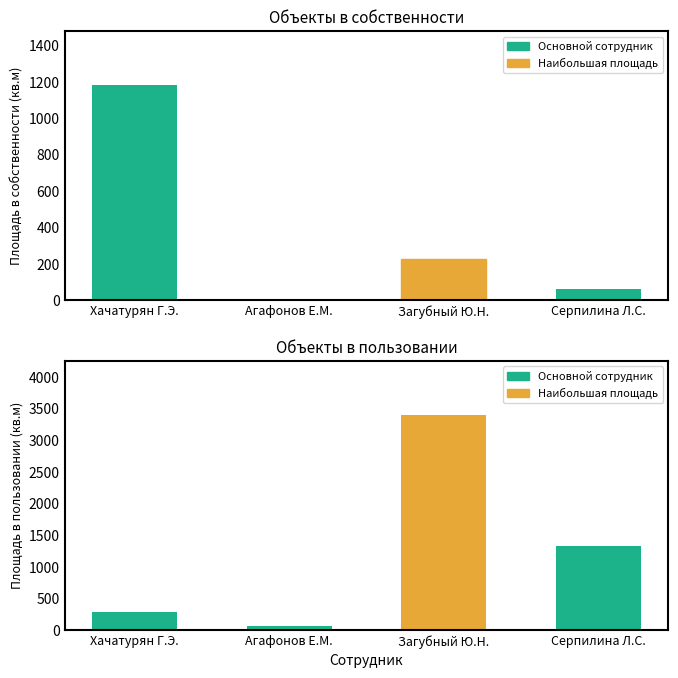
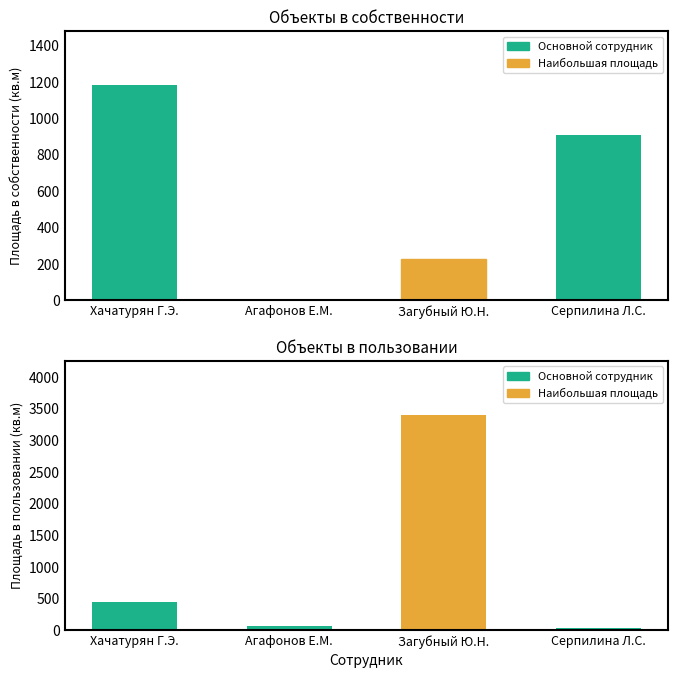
Объекты в собственности, Серпилина Л.С.: 60 -> 910
Объекты в пользовании, Хачатурян Г.Э.: 300 -> 400
Объекты в пользовании, Серпилина Л.С.: 1300 -> 0
